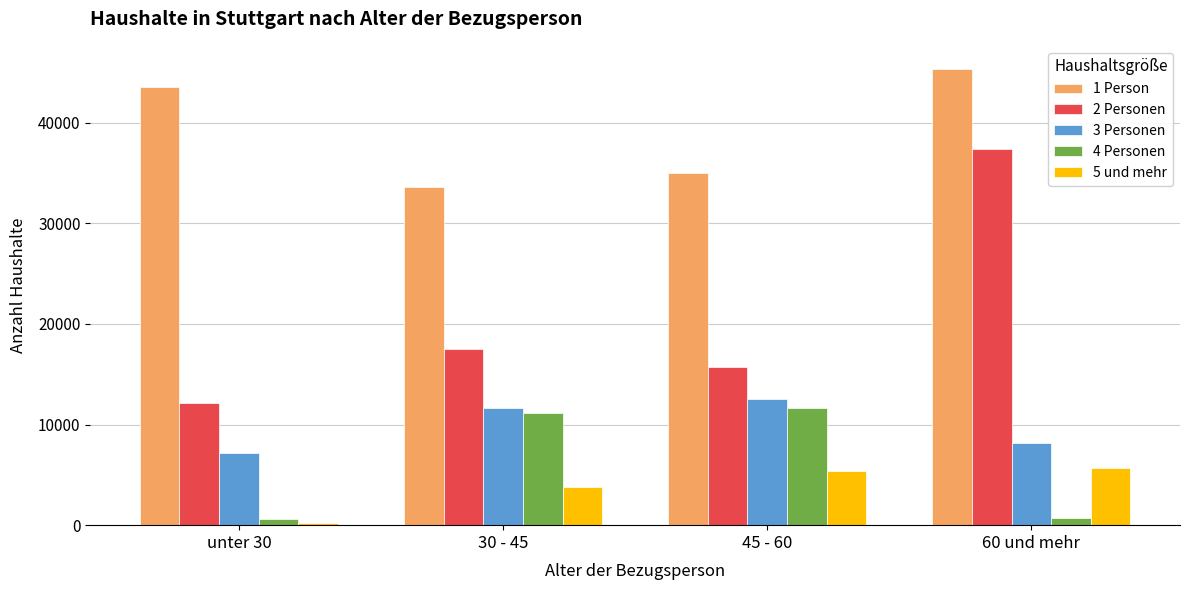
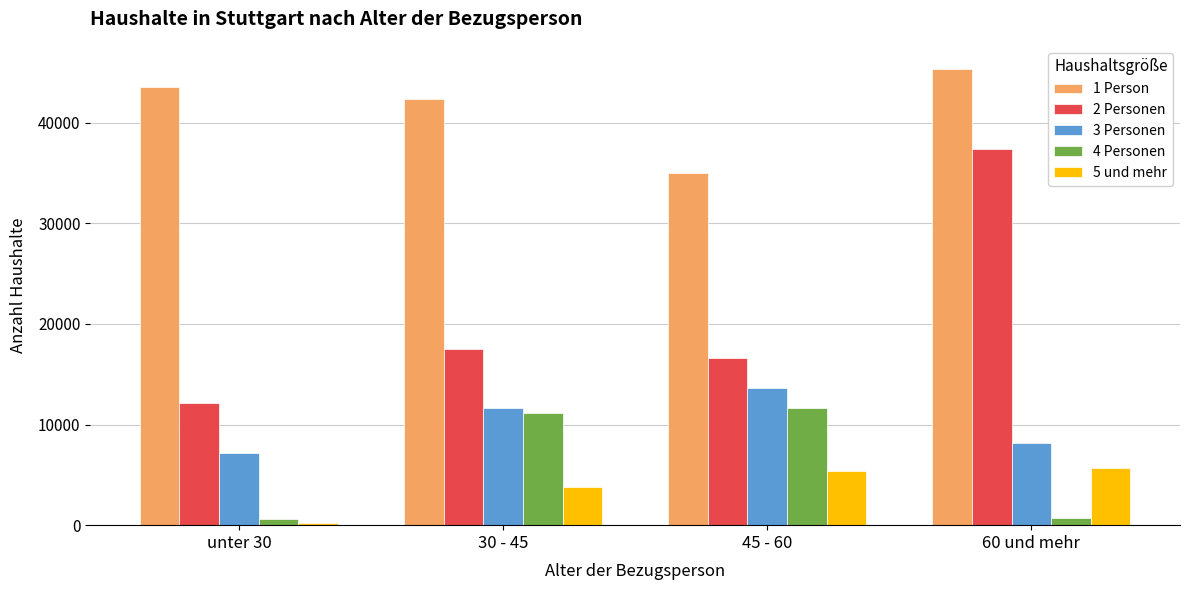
1 Person, 30 - 45: 33600 -> 42300
2 Personen, 45 - 60: 15800 -> 16600
3 Personen, 45 - 60: 12500 -> 13600
